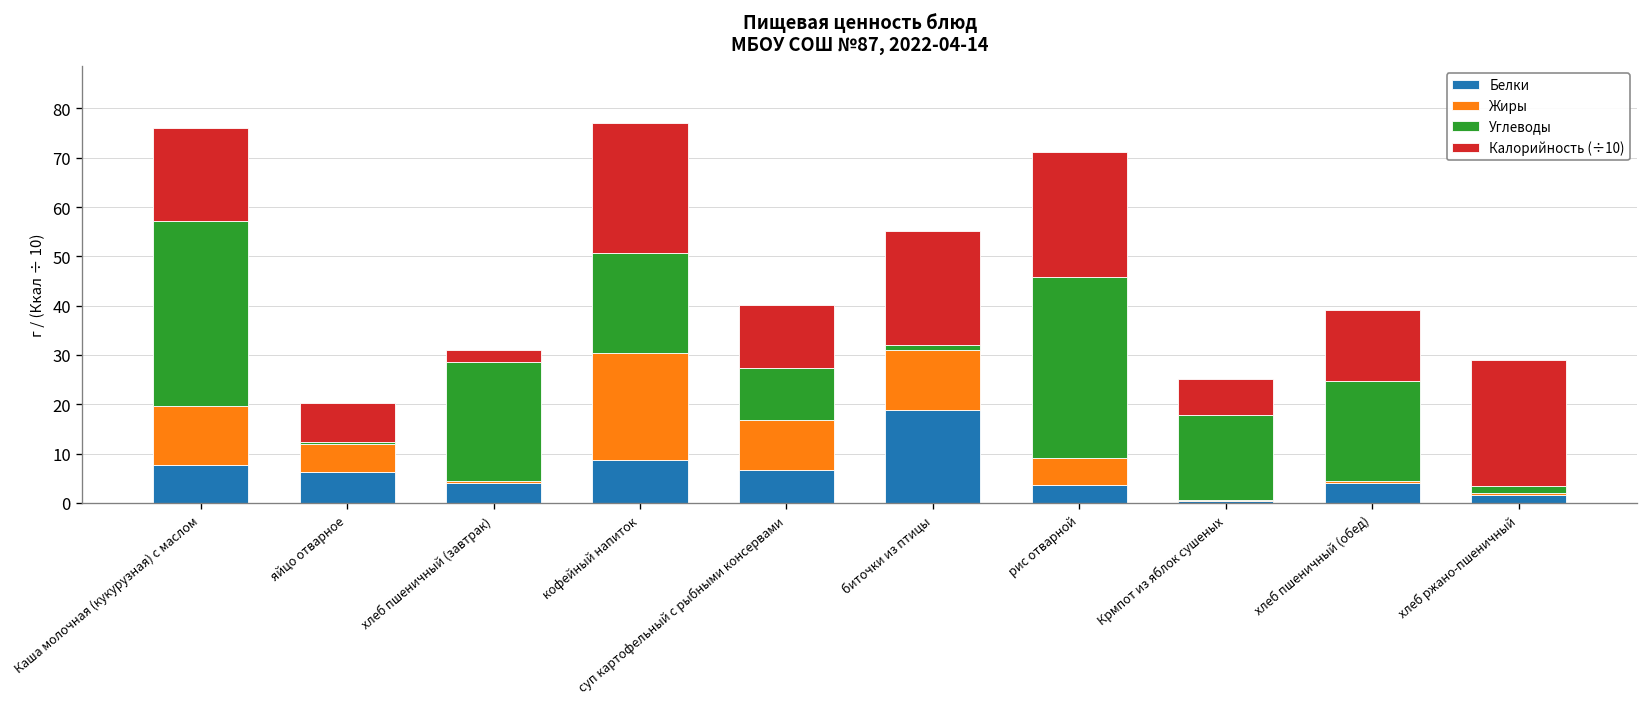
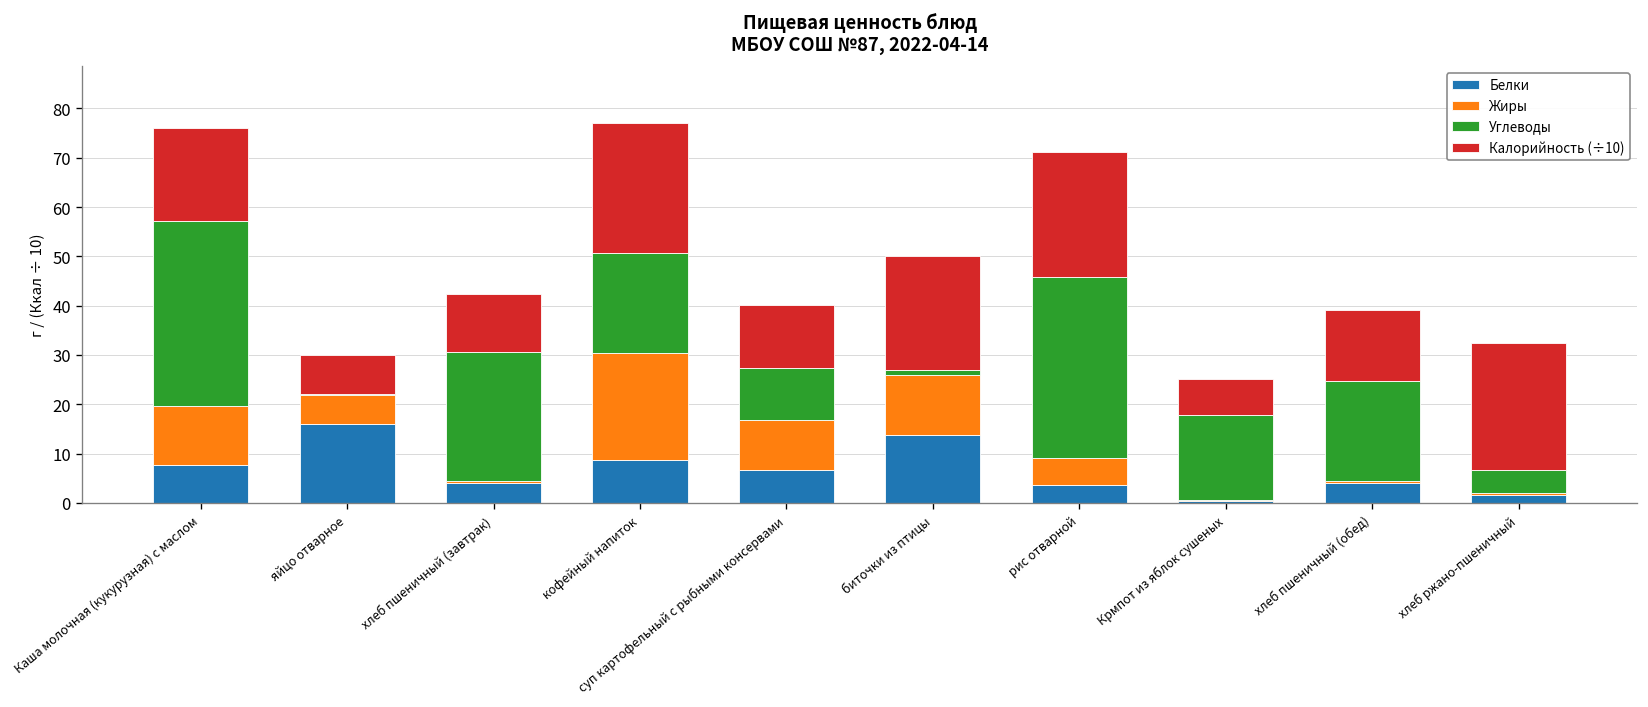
Белки, яйцо отварное: 6 -> 16
Углеводы, хлеб пшеничный (завтрак): 24 -> 26
Калорийность (÷10), хлеб пшеничный (завтрак): 2 -> 12
Белки, биточки из птицы: 19 -> 14
Углеводы, хлеб ржано-пшеничный: 1 -> 5
